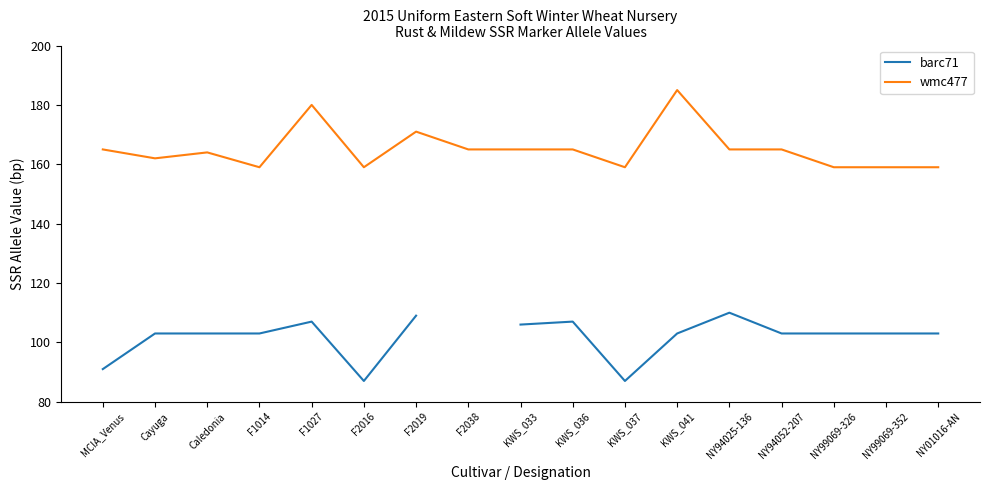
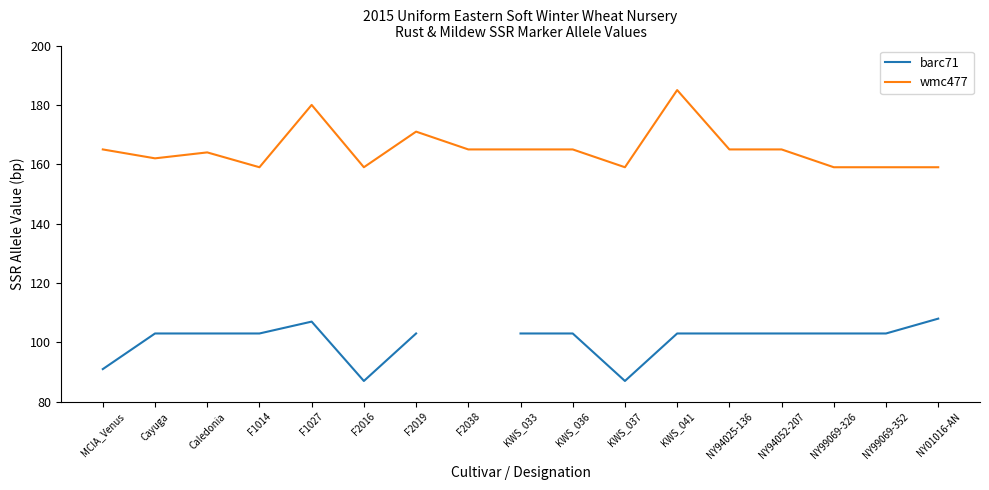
barc71, F2019: 109 -> 103
barc71, KWS_033: 106 -> 103
barc71, KWS_036: 107 -> 103
barc71, NY94025-136: 110 -> 103
barc71, NY01016-AN: 103 -> 108
